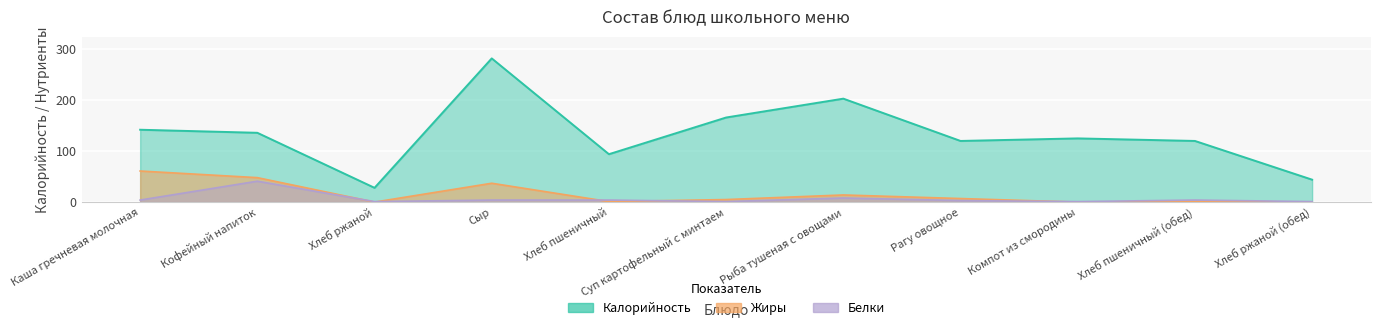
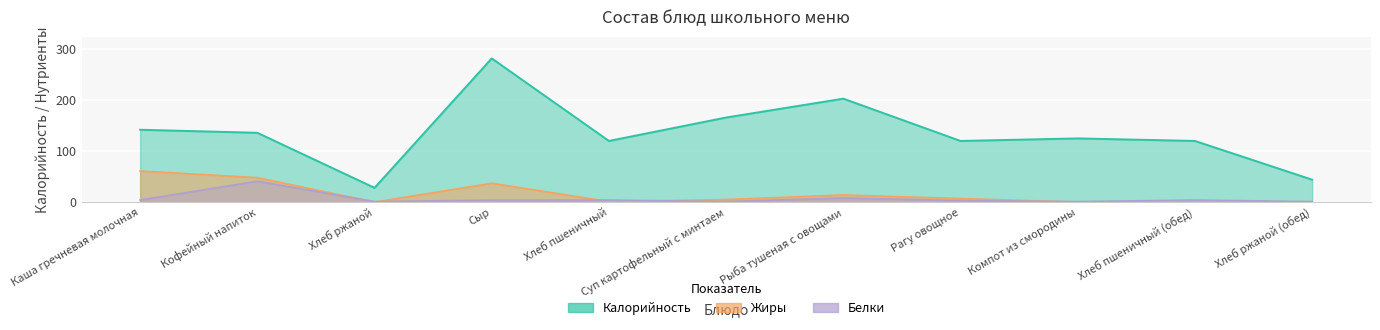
Калорийность, Хлеб пшеничный: 90 -> 120
